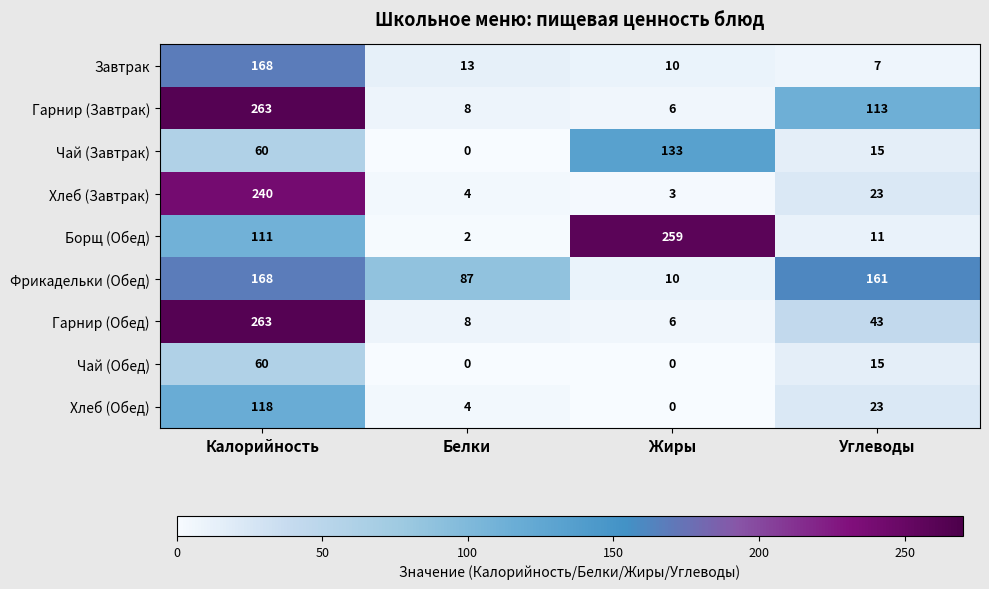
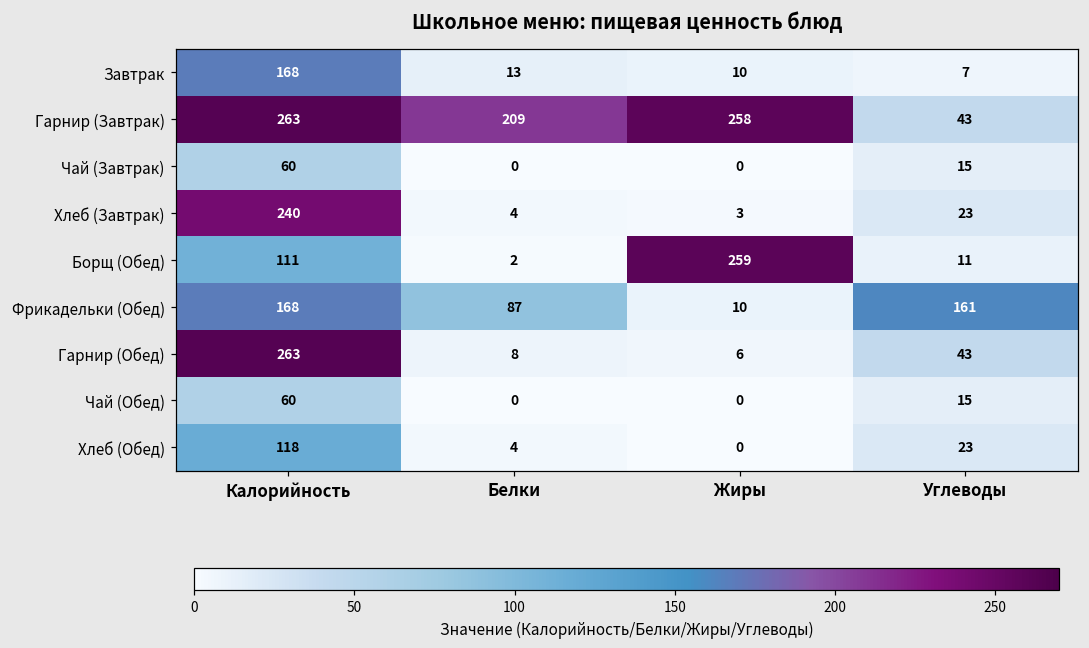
Гарнир (Завтрак), Белки: 8 -> 209
Гарнир (Завтрак), Жиры: 6 -> 258
Гарнир (Завтрак), Углеводы: 113 -> 43
Чай (Завтрак), Жиры: 133 -> 0
